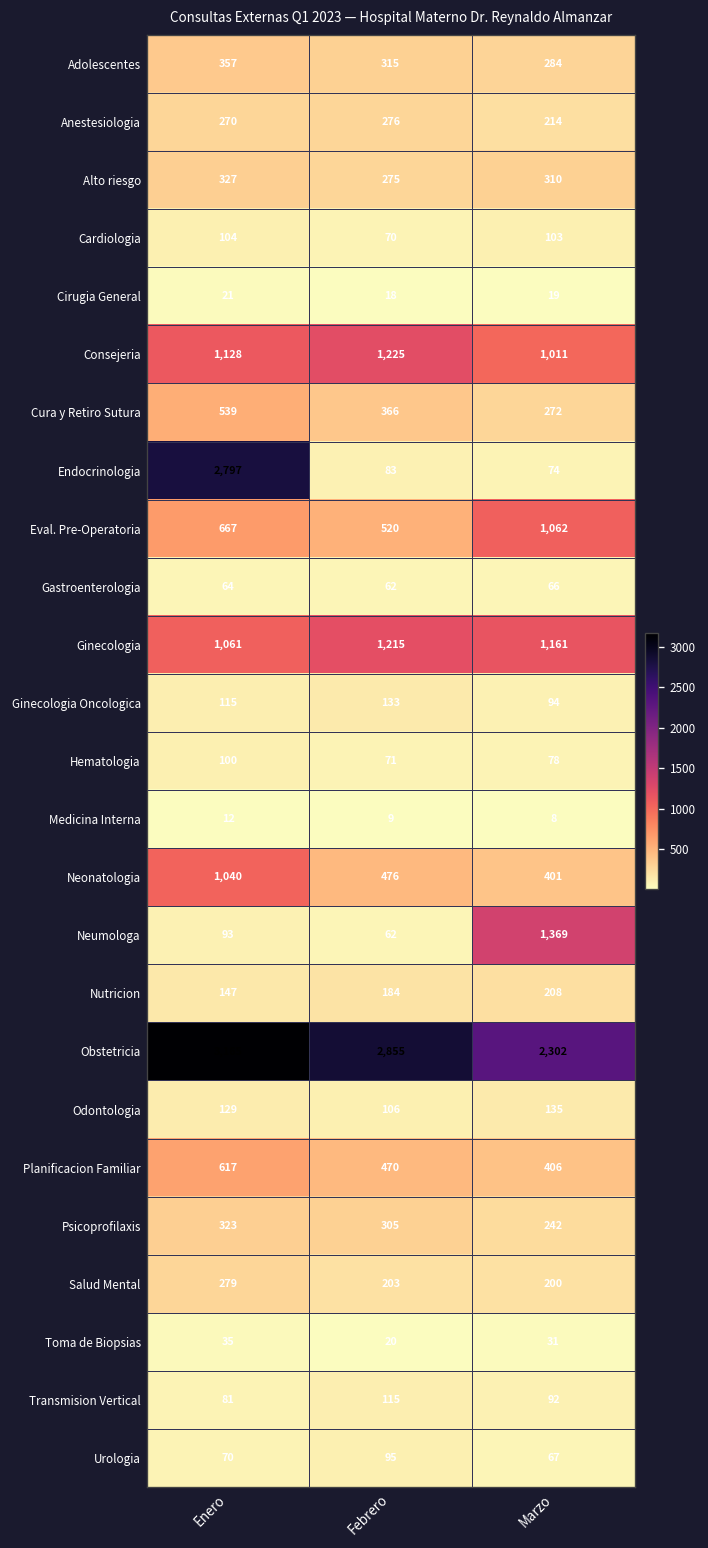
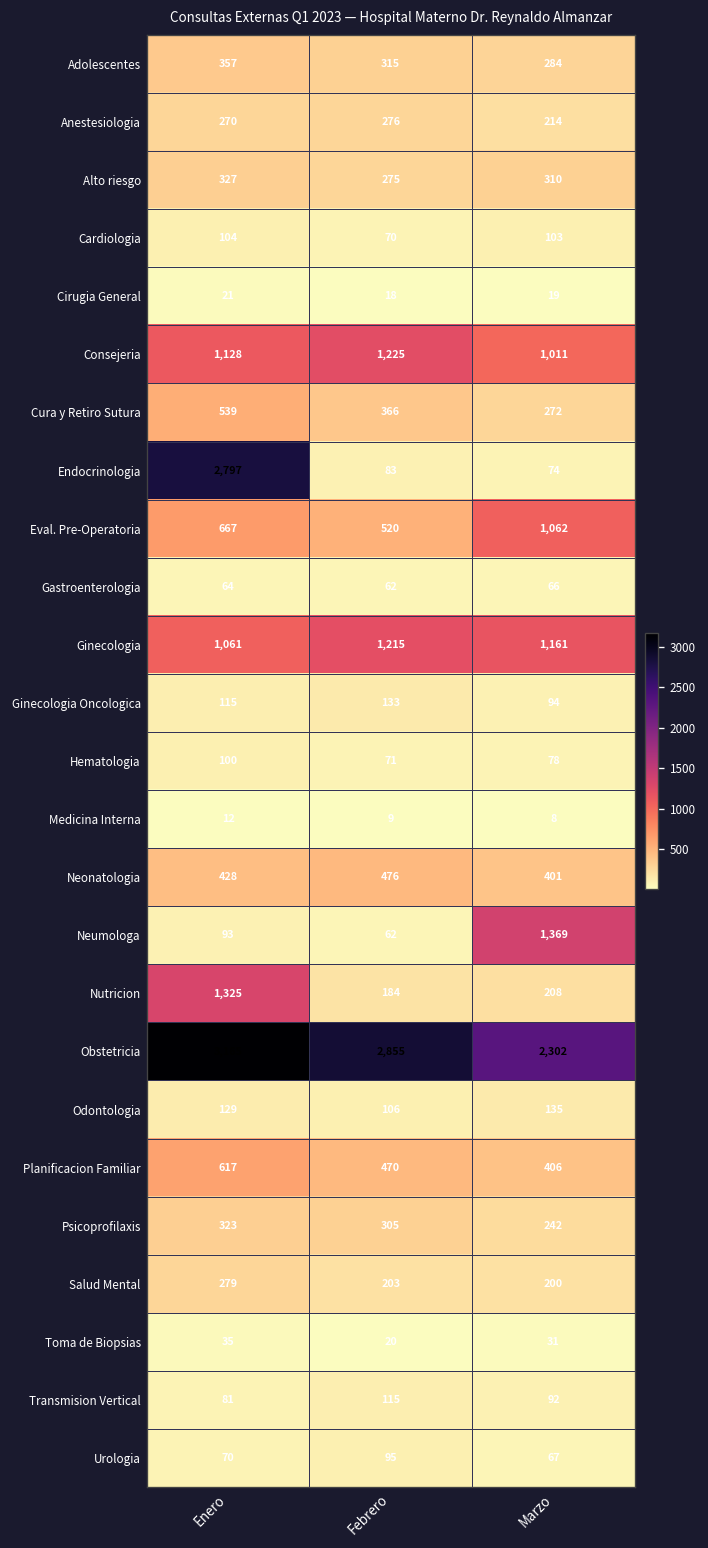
Neonatologia, Enero: 1,040 -> 428
Nutricion, Enero: 147 -> 1,325
